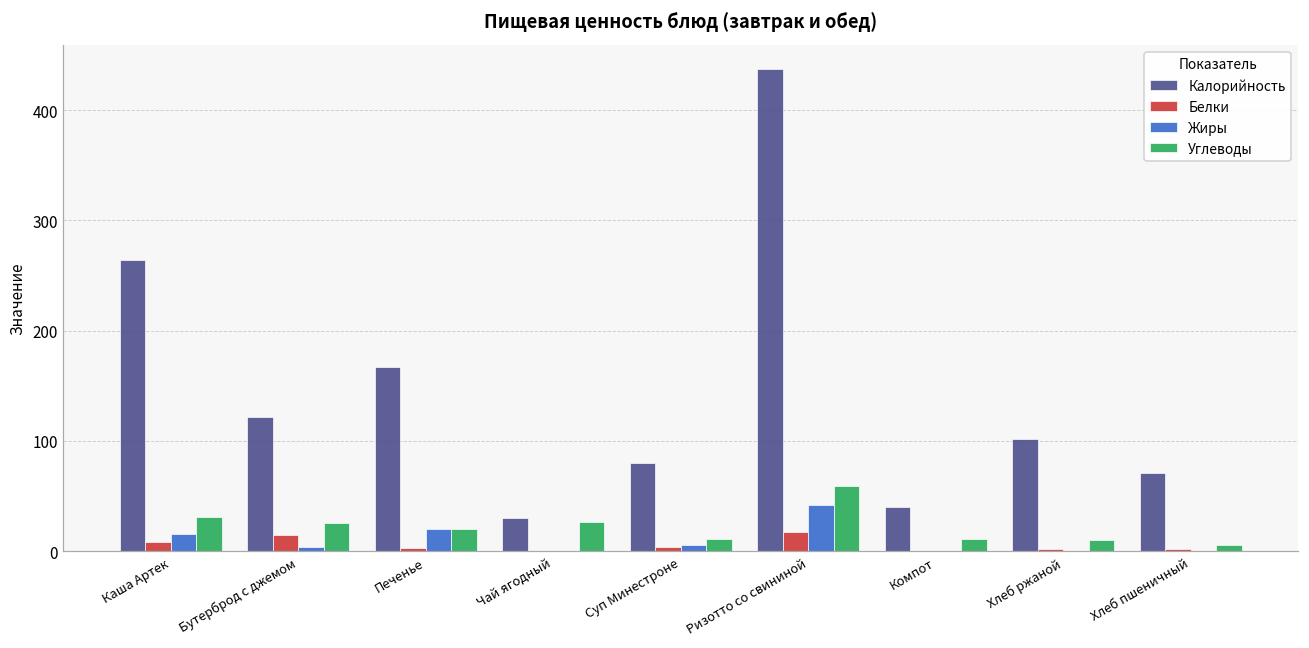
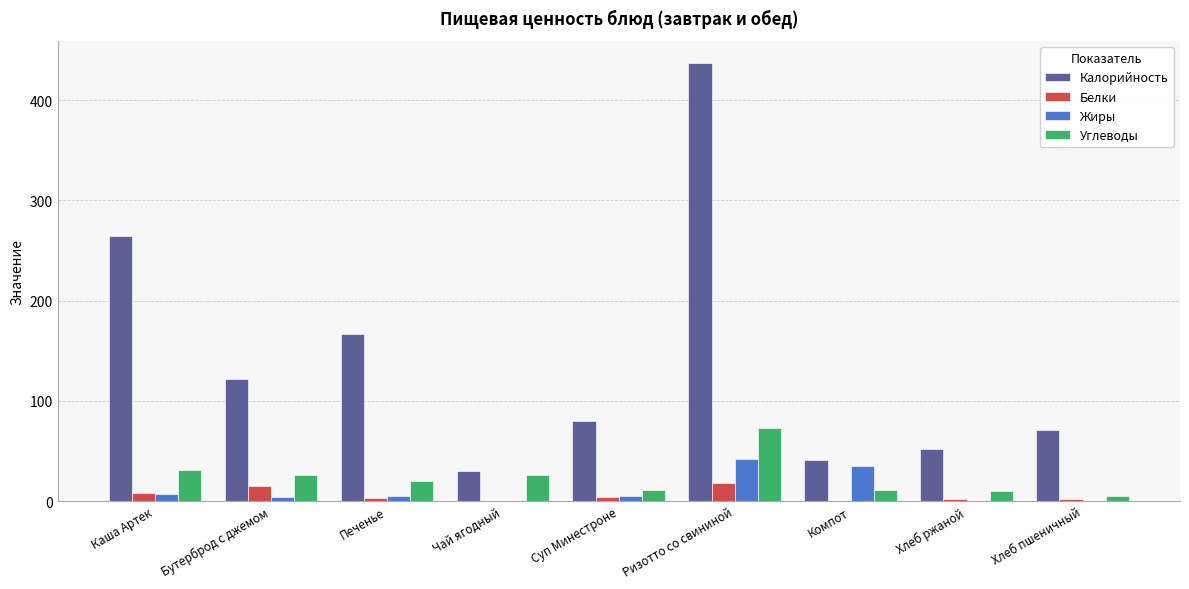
Жиры, Каша Артек: 16 -> 7
Жиры, Печенье: 20 -> 5
Углеводы, Ризотто со свининой: 59 -> 73
Жиры, Компот: 0 -> 35
Калорийность, Хлеб ржаной: 102 -> 52
